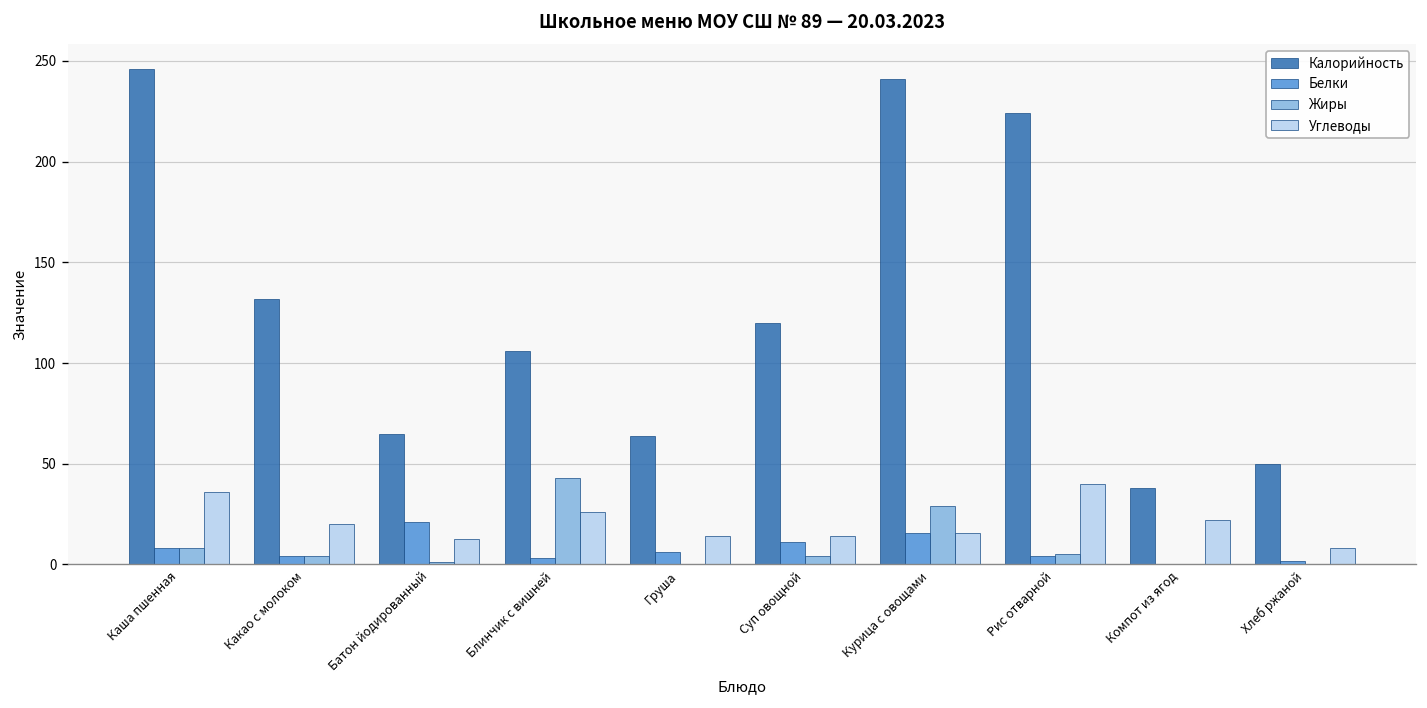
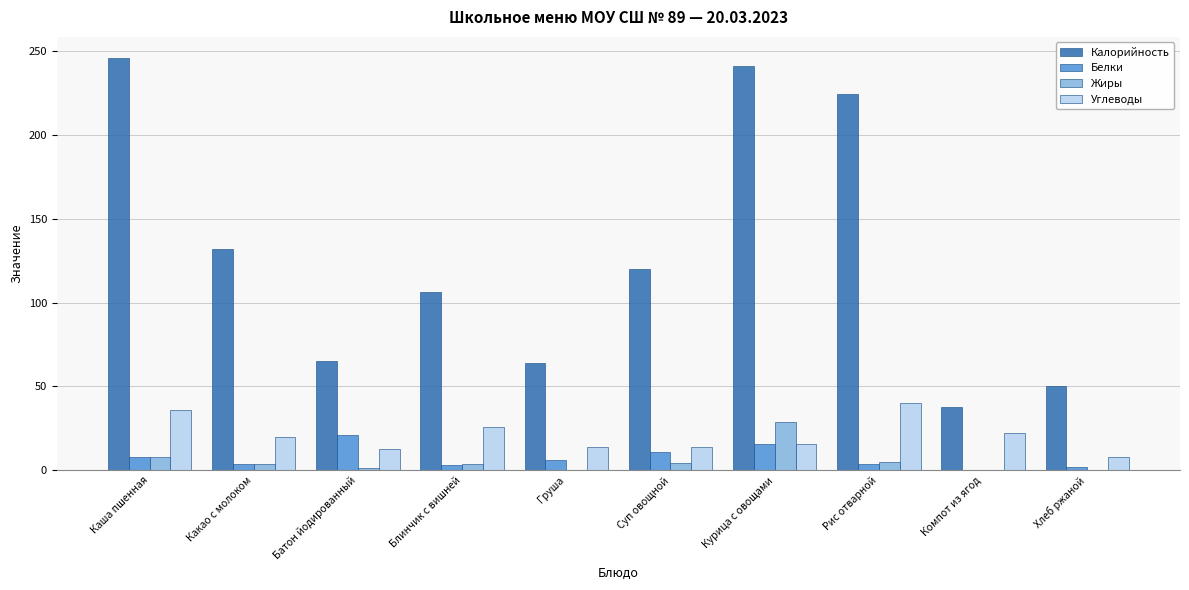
Жиры, Блинчик с вишней: 43 -> 4
